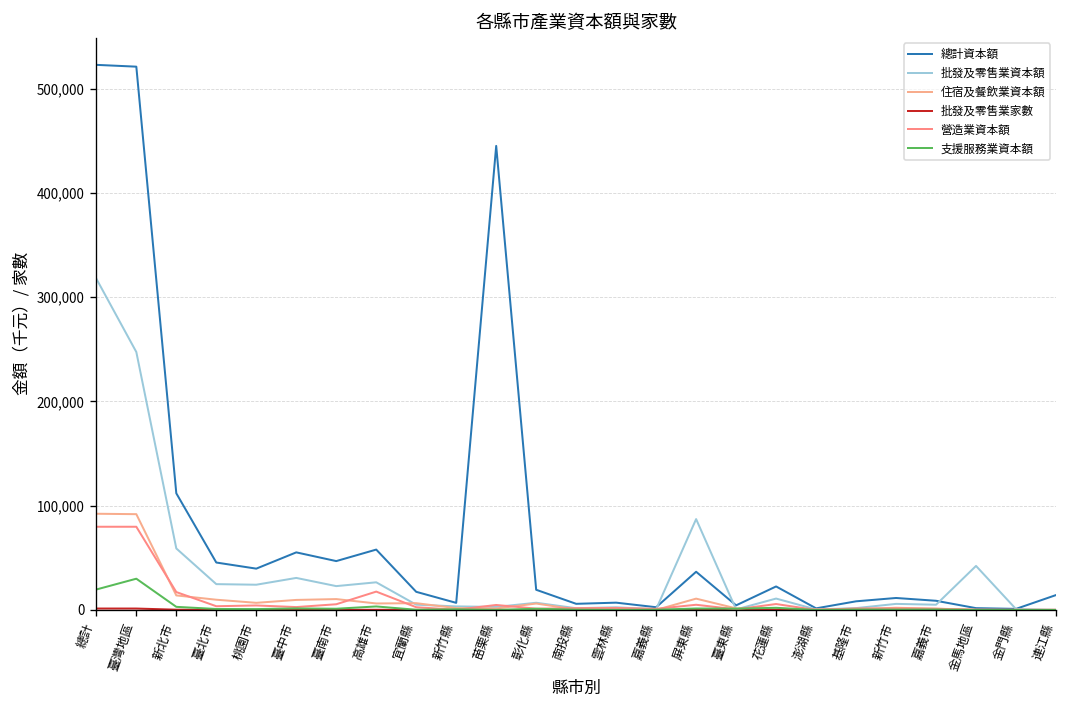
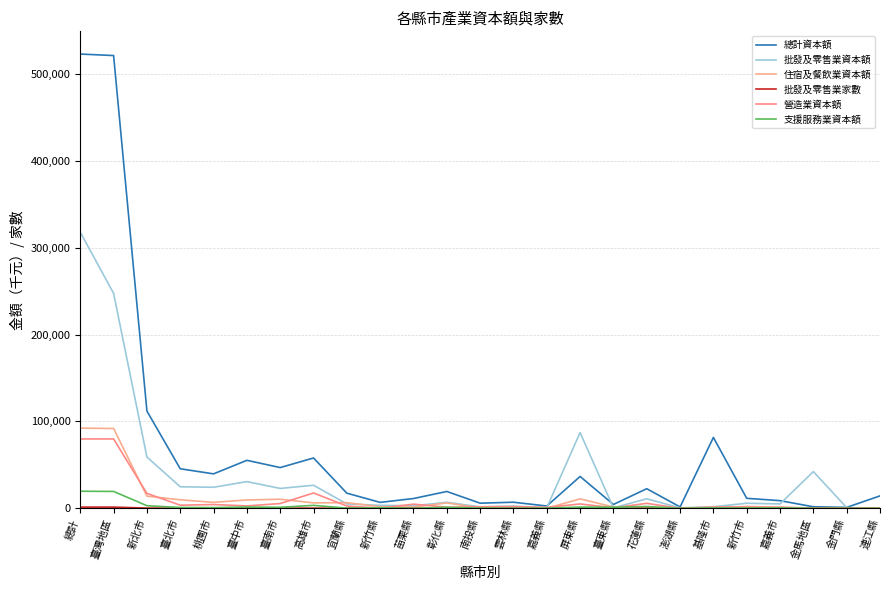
支援服務業資本額, 臺灣地區: 30,000 -> 20,000
總計資本額, 苗栗縣: 450,000 -> 10,000
總計資本額, 基隆市: 10,000 -> 80,000
